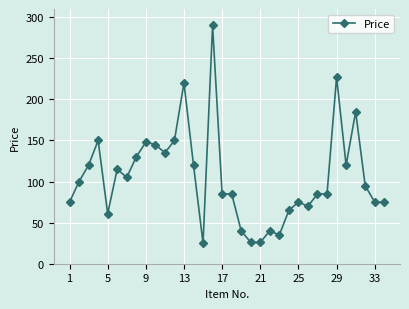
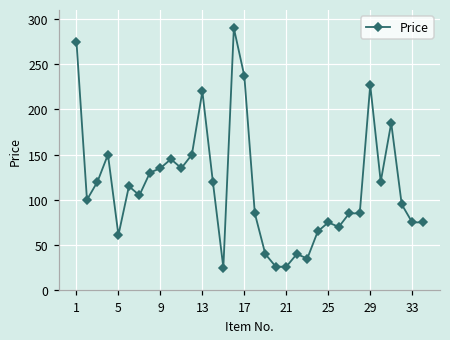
1: 80 -> 280
9: 150 -> 140
17: 90 -> 240
